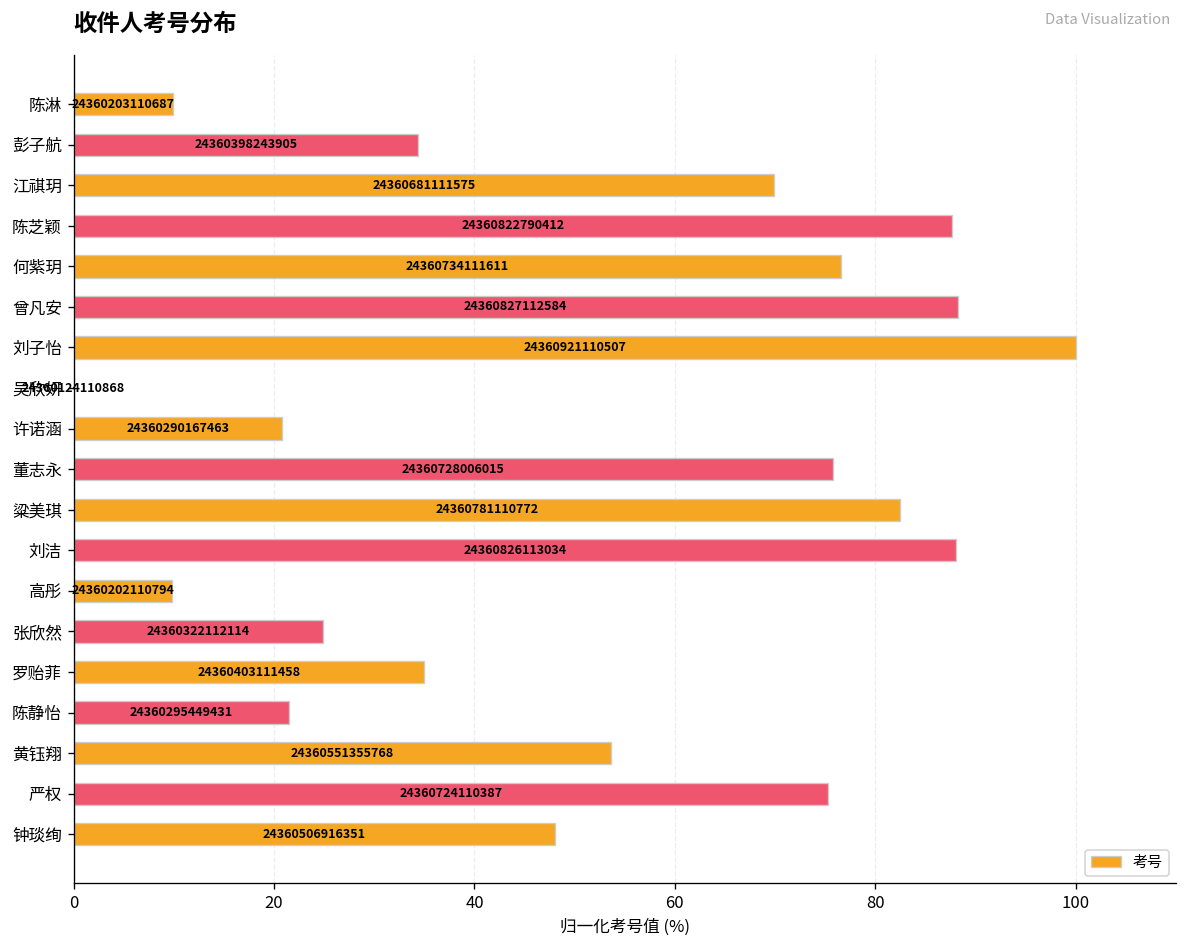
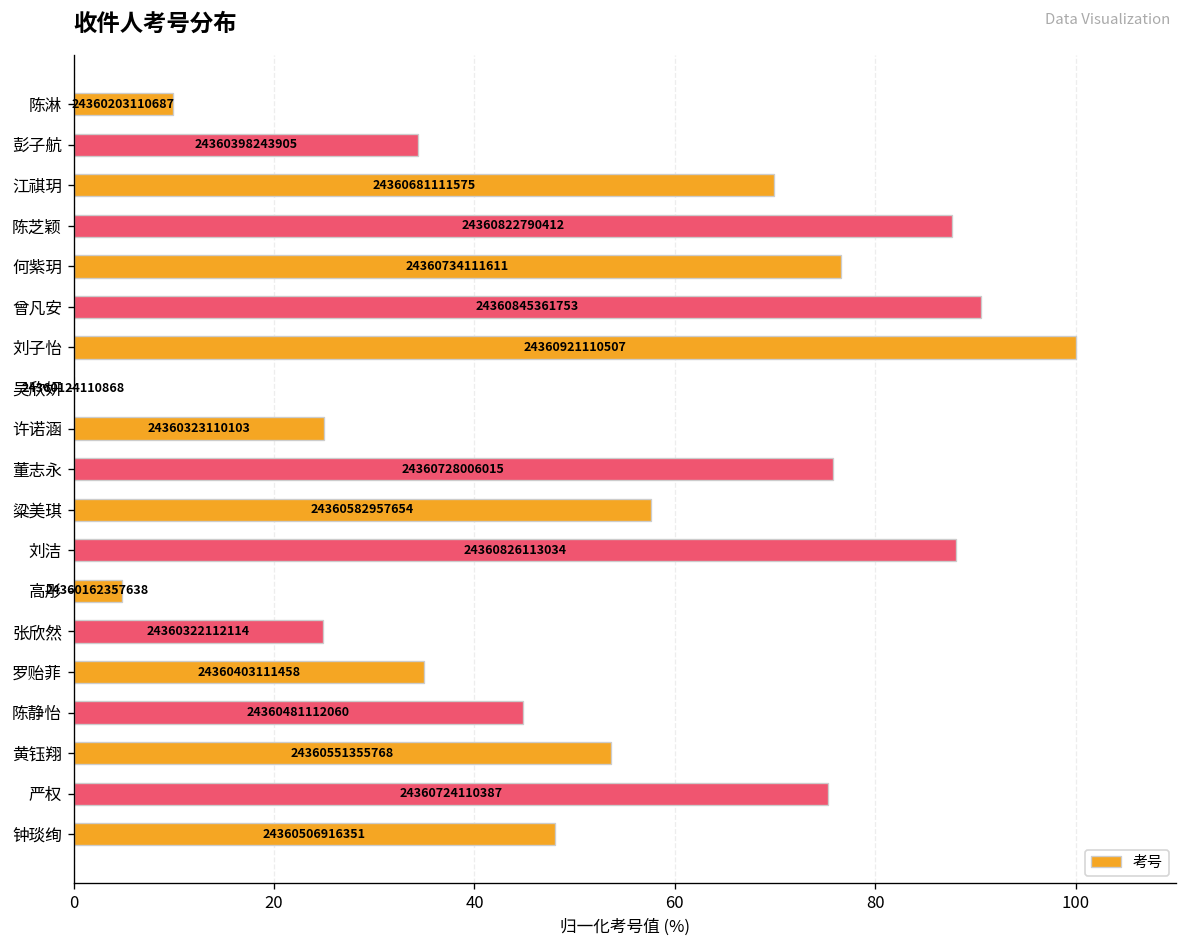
曾凡安: 24360827112584 -> 24360845361753
许诺涵: 24360290167463 -> 24360323110103
粱美琪: 24360781110772 -> 24360582957654
高彤: 24360202110794 -> 24360162357638
陈静怡: 24360295449431 -> 24360481112060
